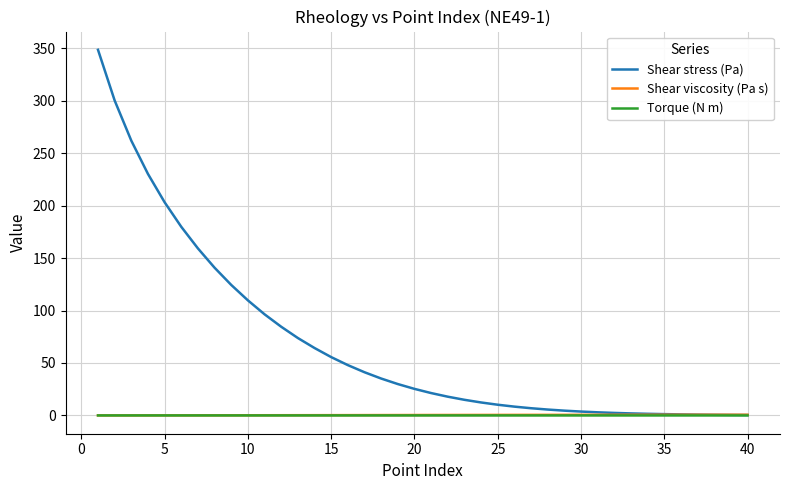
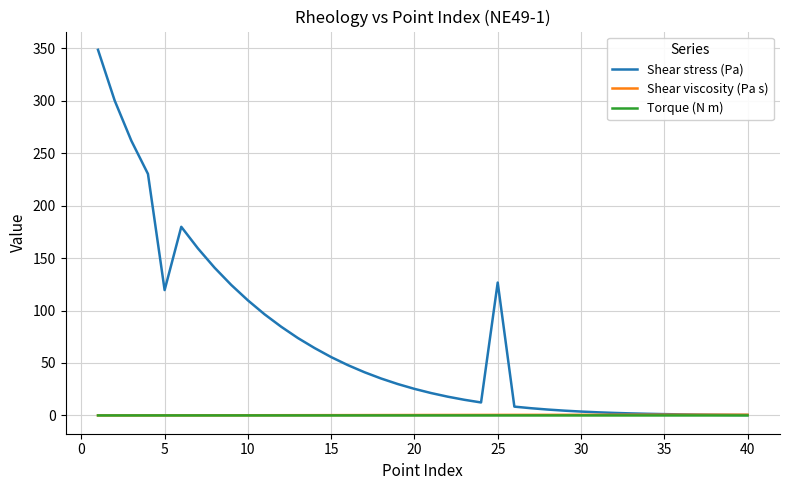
Shear stress (Pa), 5: 203 -> 120
Shear stress (Pa), 25: 10 -> 127
